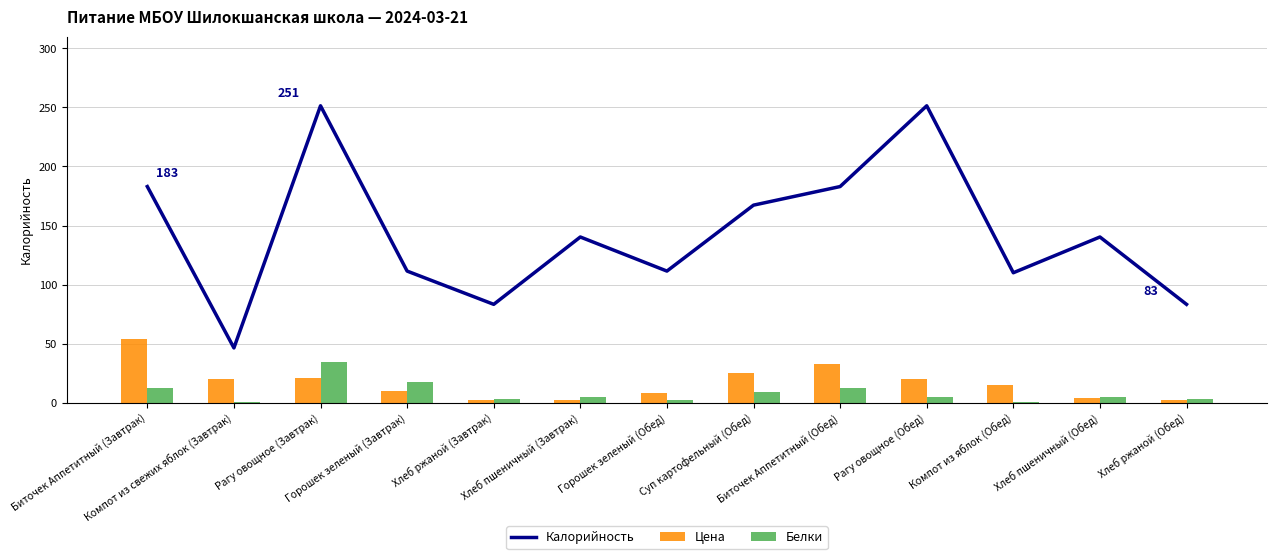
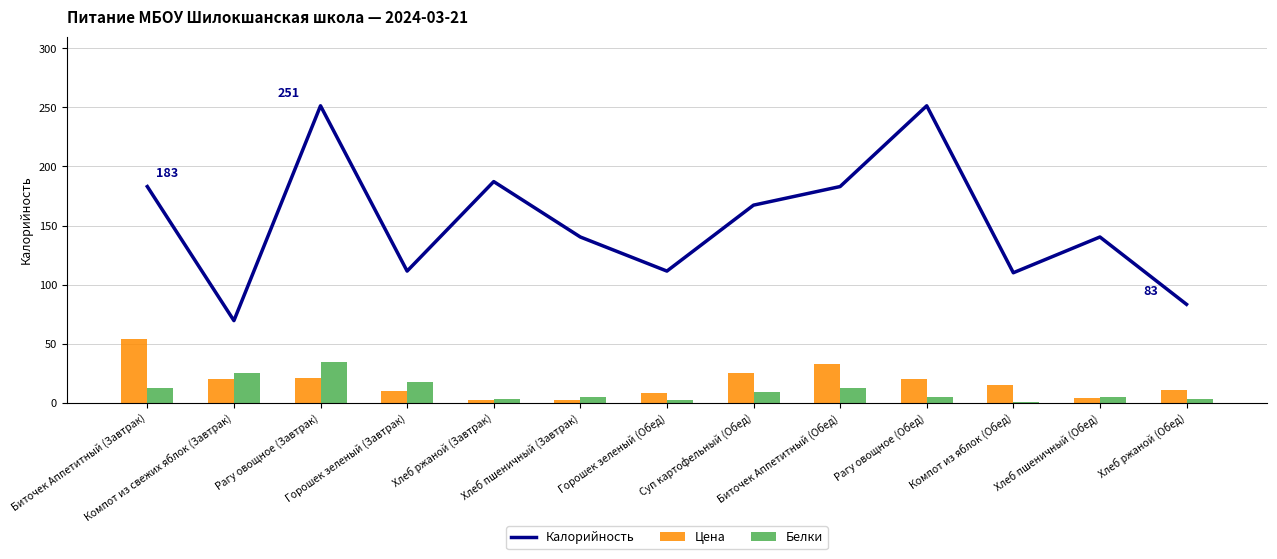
Калорийность, Компот из свежих яблок (Завтрак): 46 -> 69
Белки, Компот из свежих яблок (Завтрак): 0 -> 25
Калорийность, Хлеб ржаной (Завтрак): 83 -> 187
Цена, Хлеб ржаной (Обед): 2 -> 11
